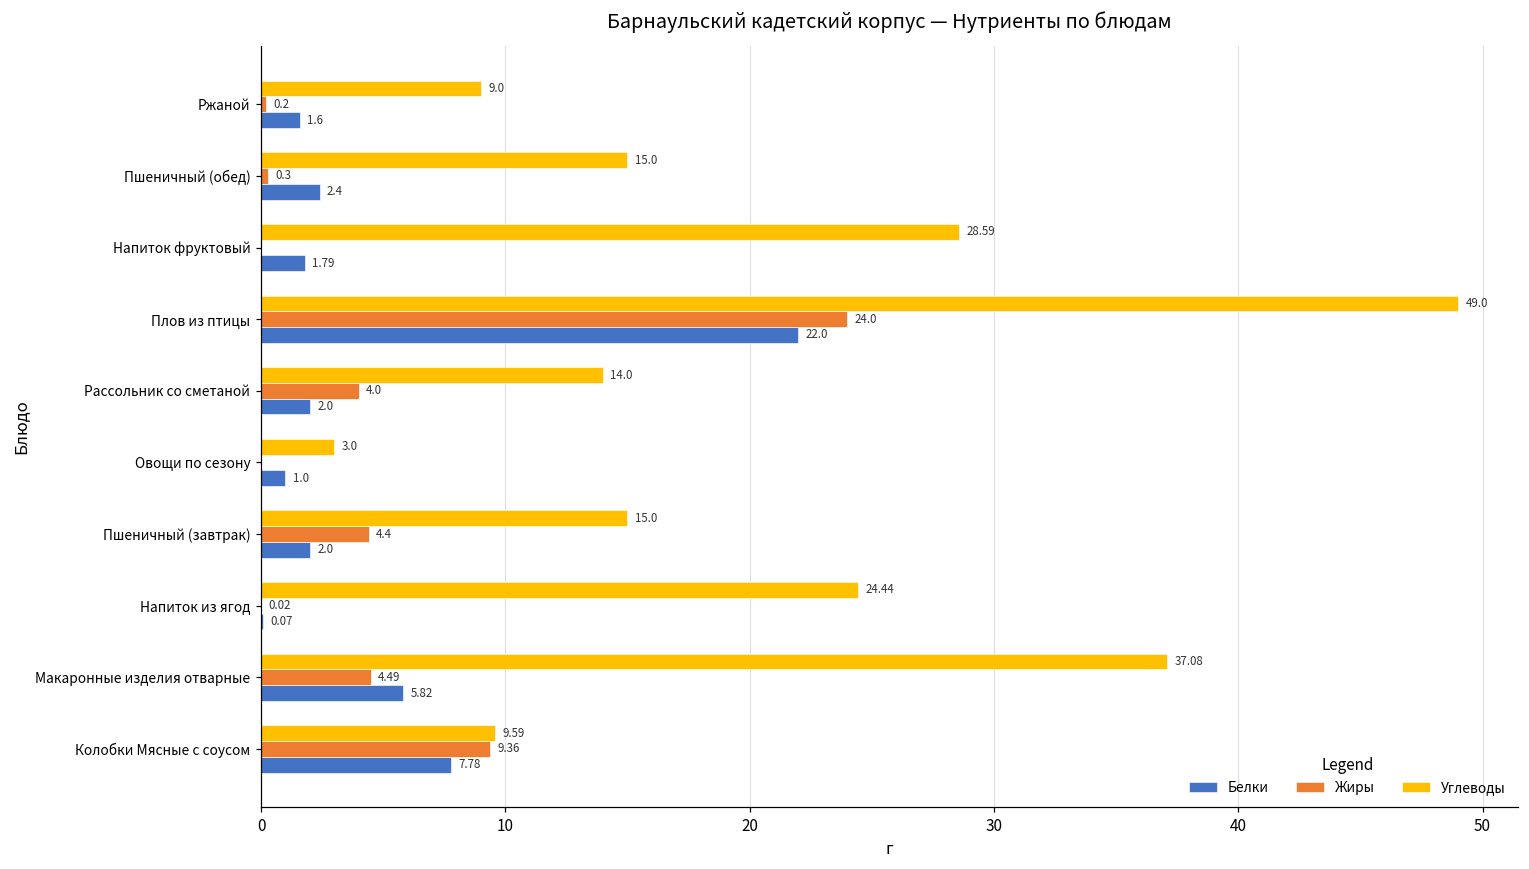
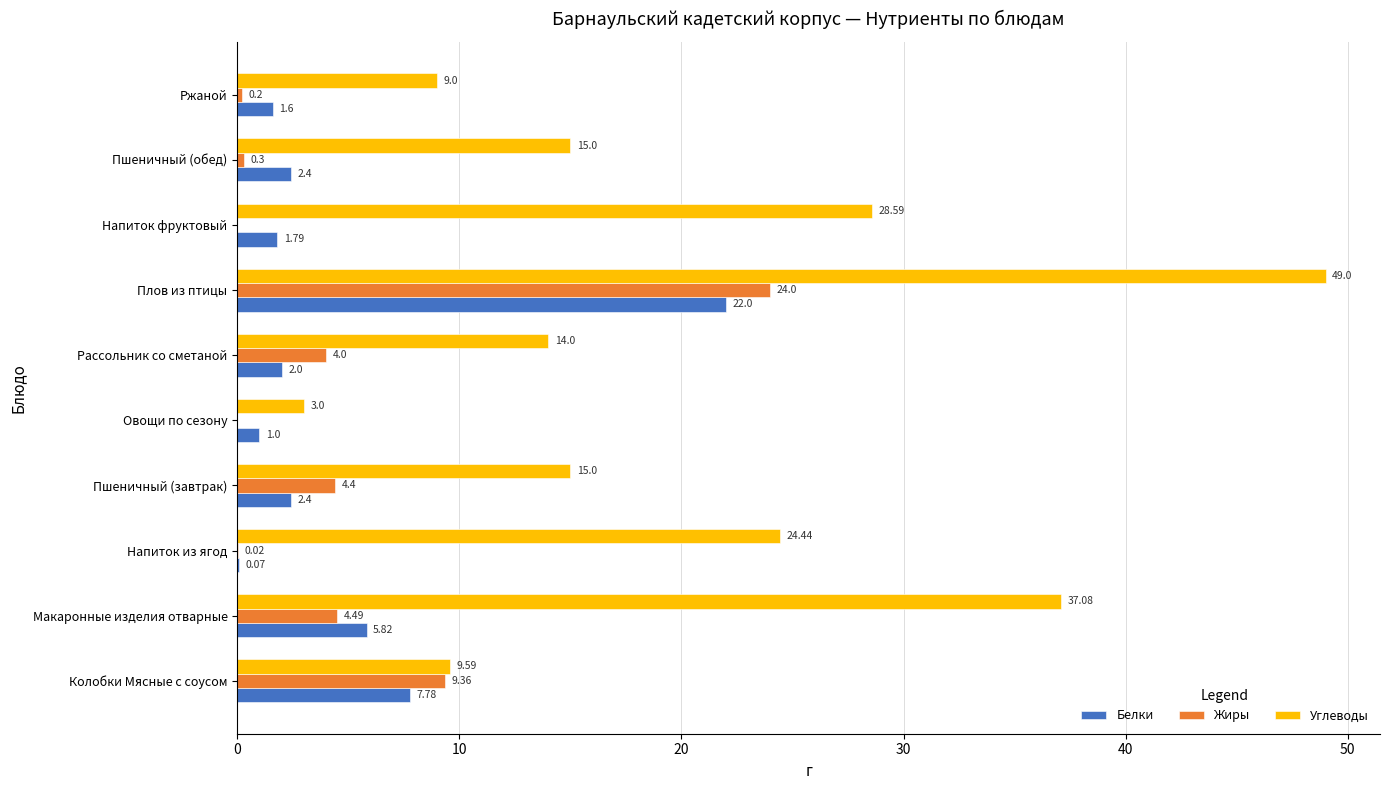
Белки, Пшеничный (завтрак): 2.0 -> 2.4
